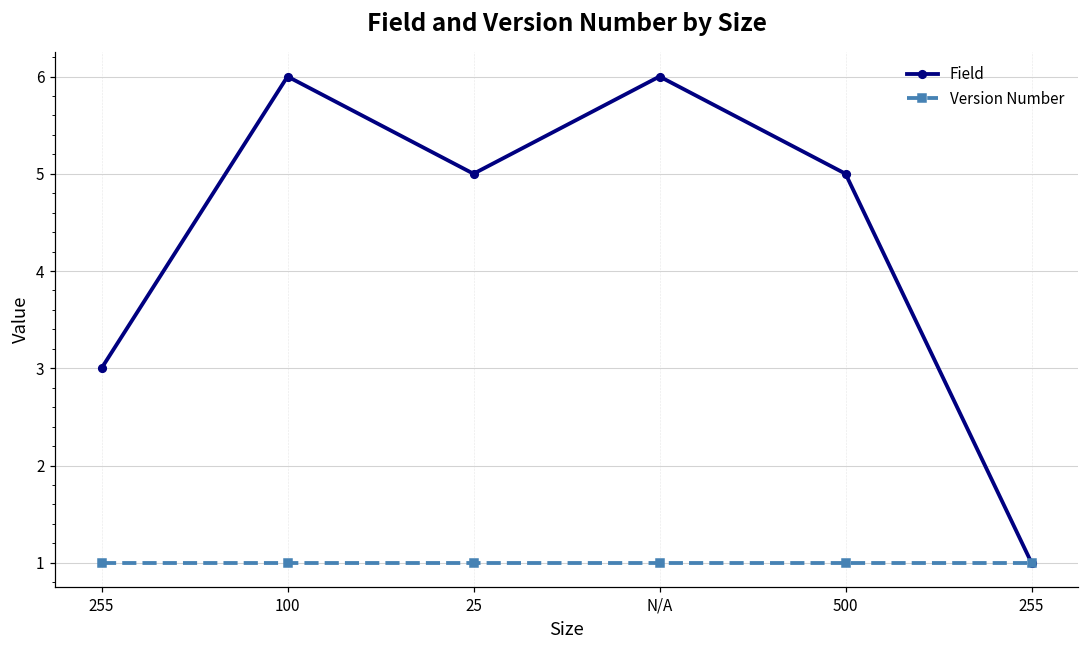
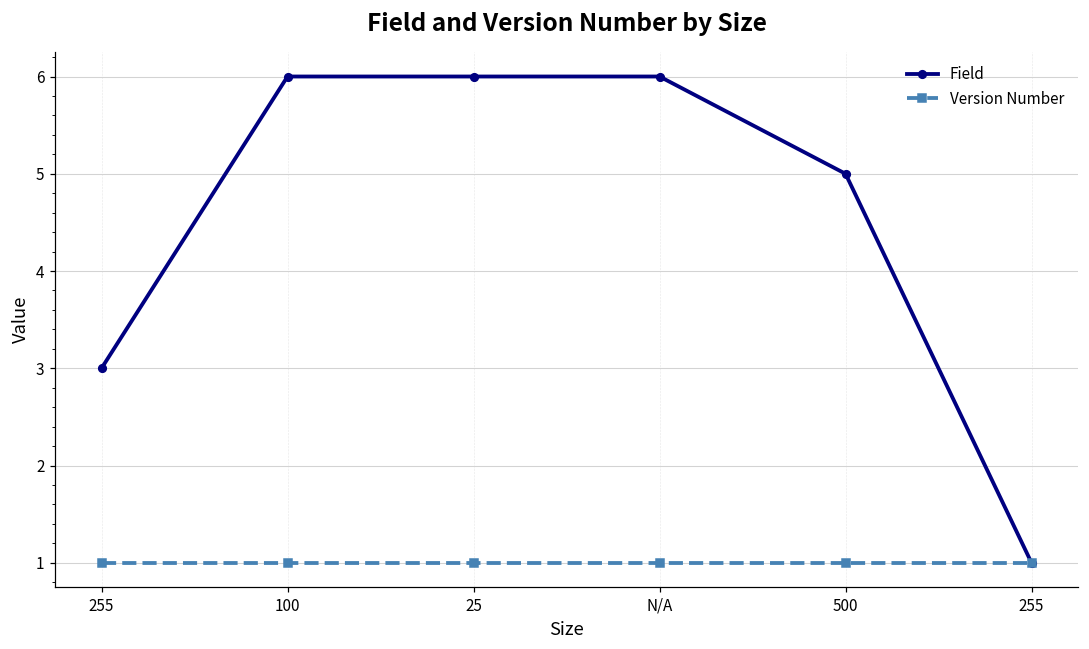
Field, 25: 5 -> 6
